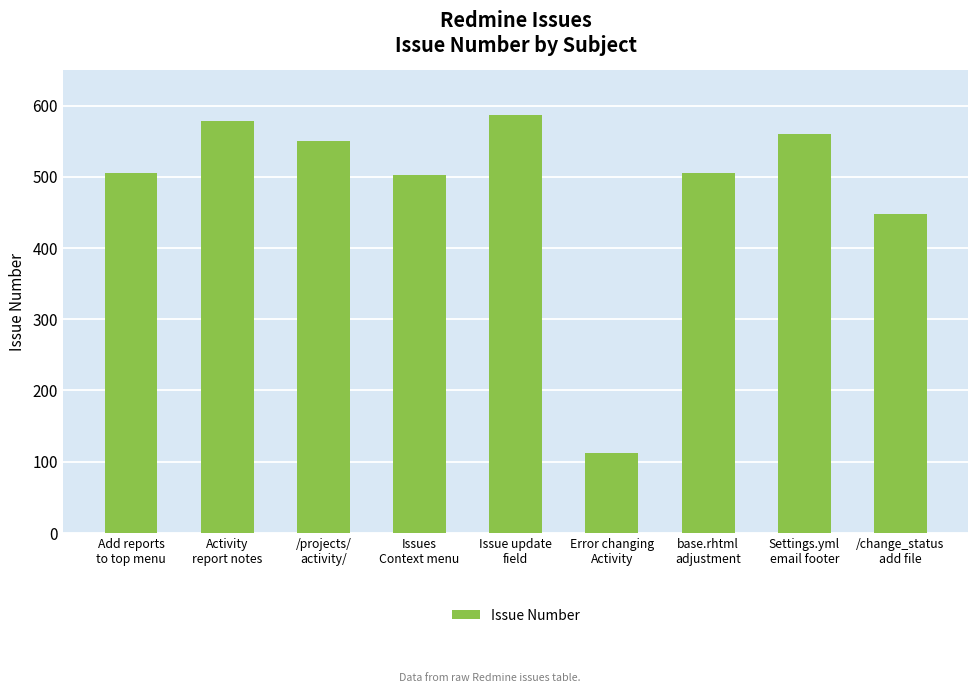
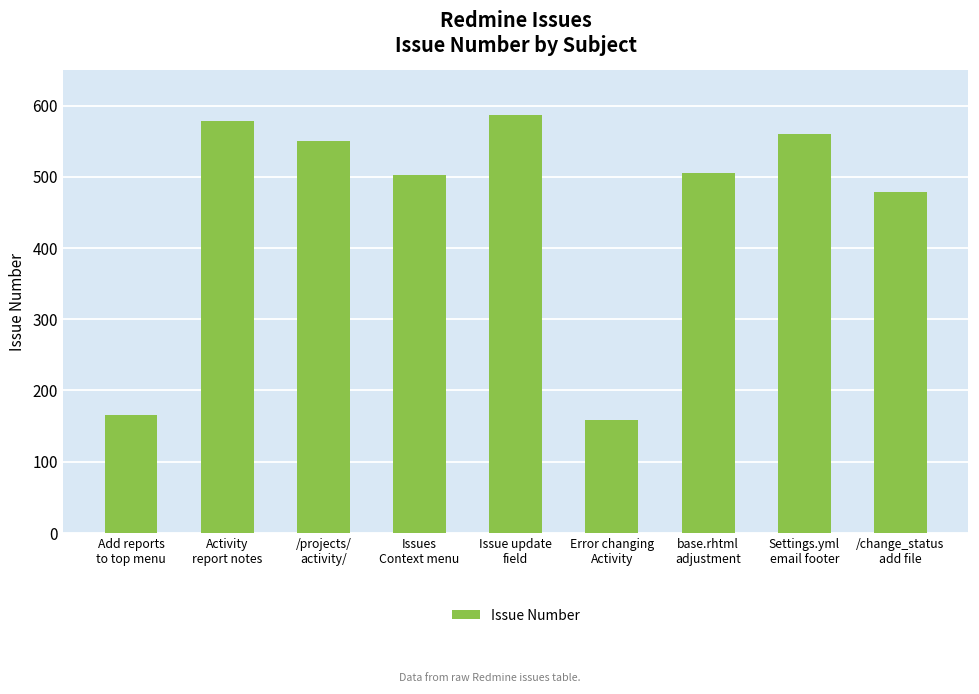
Add reports to top menu: 510 -> 170
Error changing Activity: 110 -> 160
/change_status add file: 450 -> 480
